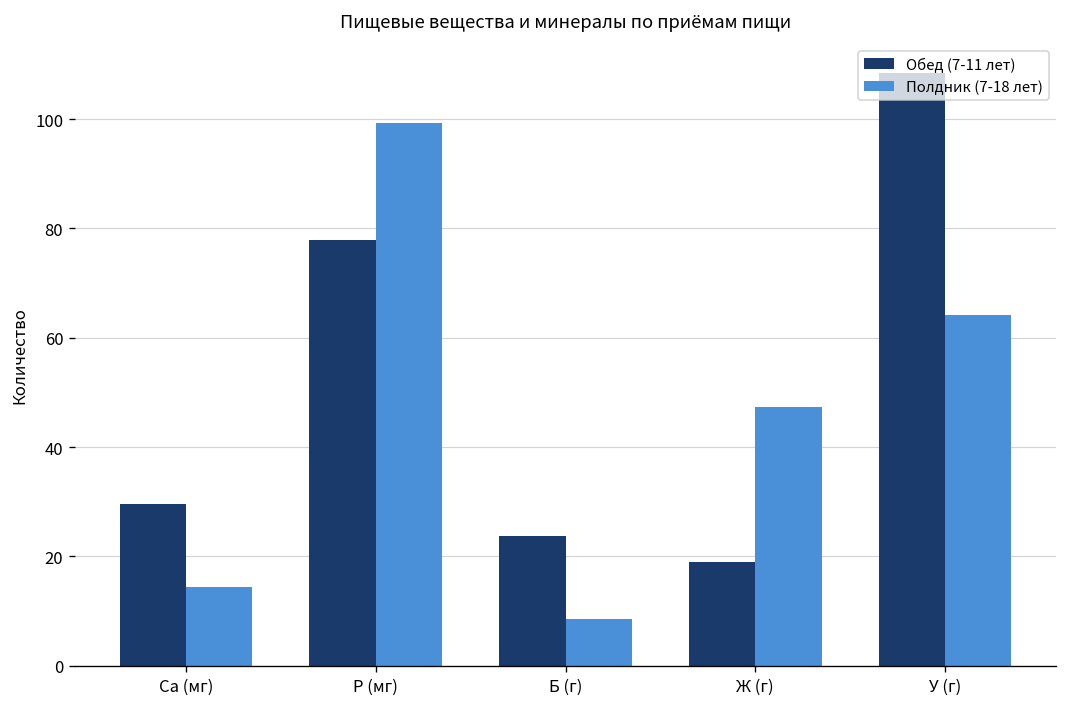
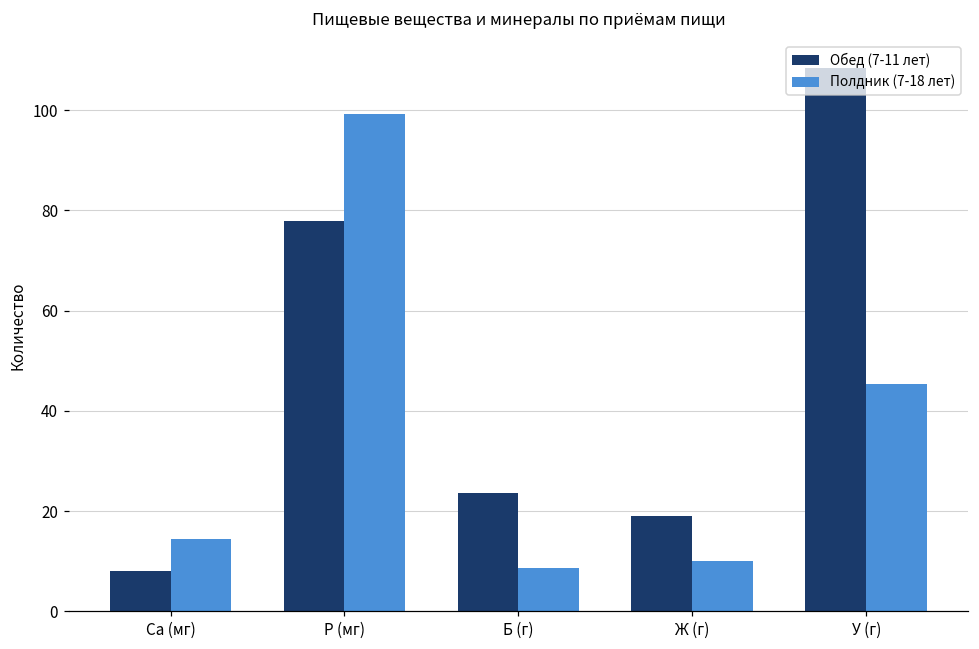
Обед (7-11 лет), Ca (мг): 30 -> 8
Полдник (7-18 лет), Ж (г): 47 -> 10
Полдник (7-18 лет), У (г): 64 -> 45
